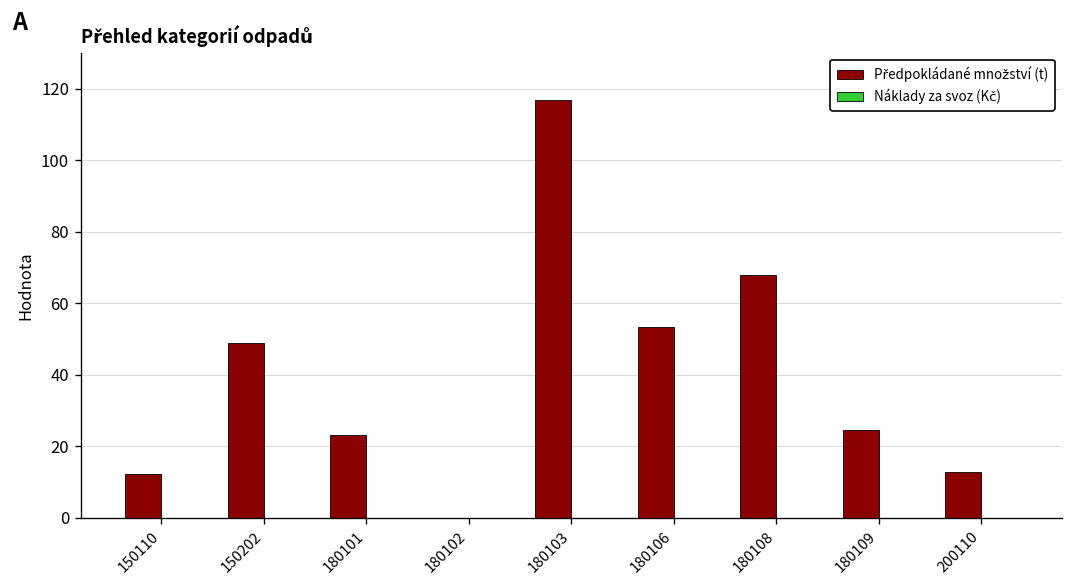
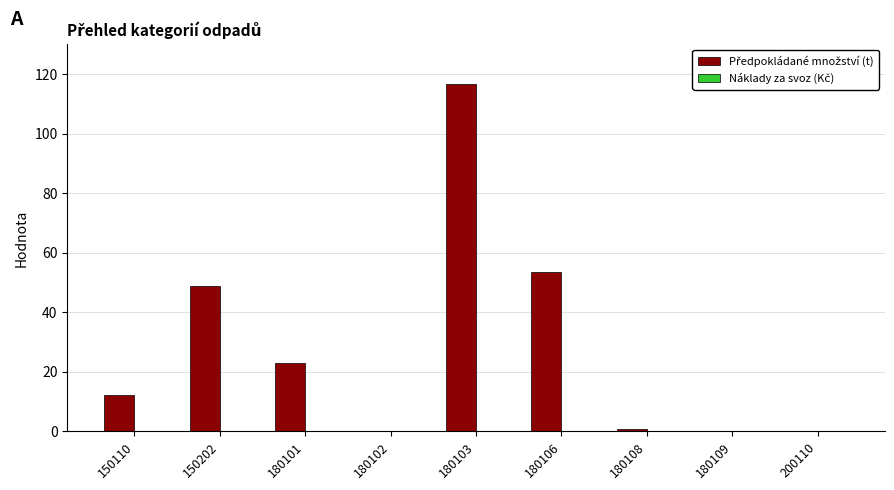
Předpokládané množství (t), 180108: 68 -> 1
Předpokládané množství (t), 180109: 25 -> 0
Předpokládané množství (t), 200110: 13 -> 0
